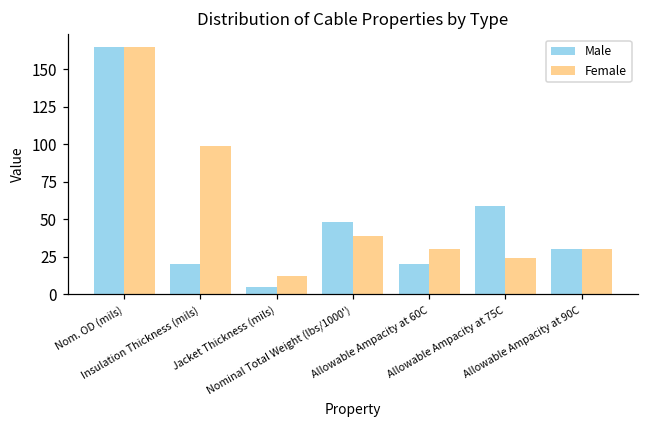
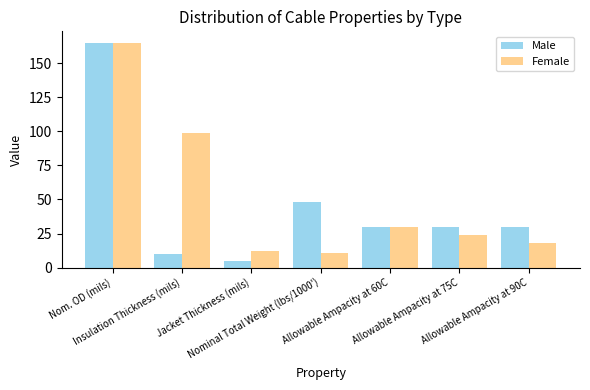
Male, Insulation Thickness (mils): 20 -> 10
Female, Nominal Total Weight (lbs/1000'): 39 -> 11
Male, Allowable Ampacity at 60C: 20 -> 30
Male, Allowable Ampacity at 75C: 59 -> 30
Female, Allowable Ampacity at 90C: 30 -> 18
